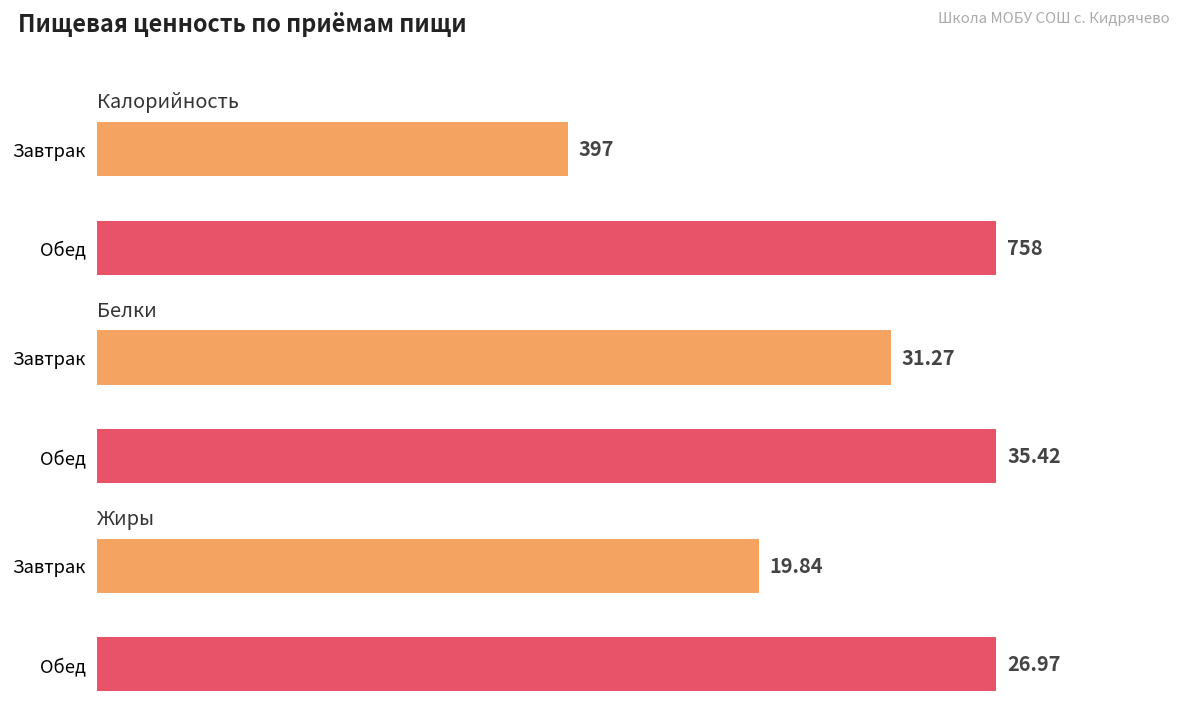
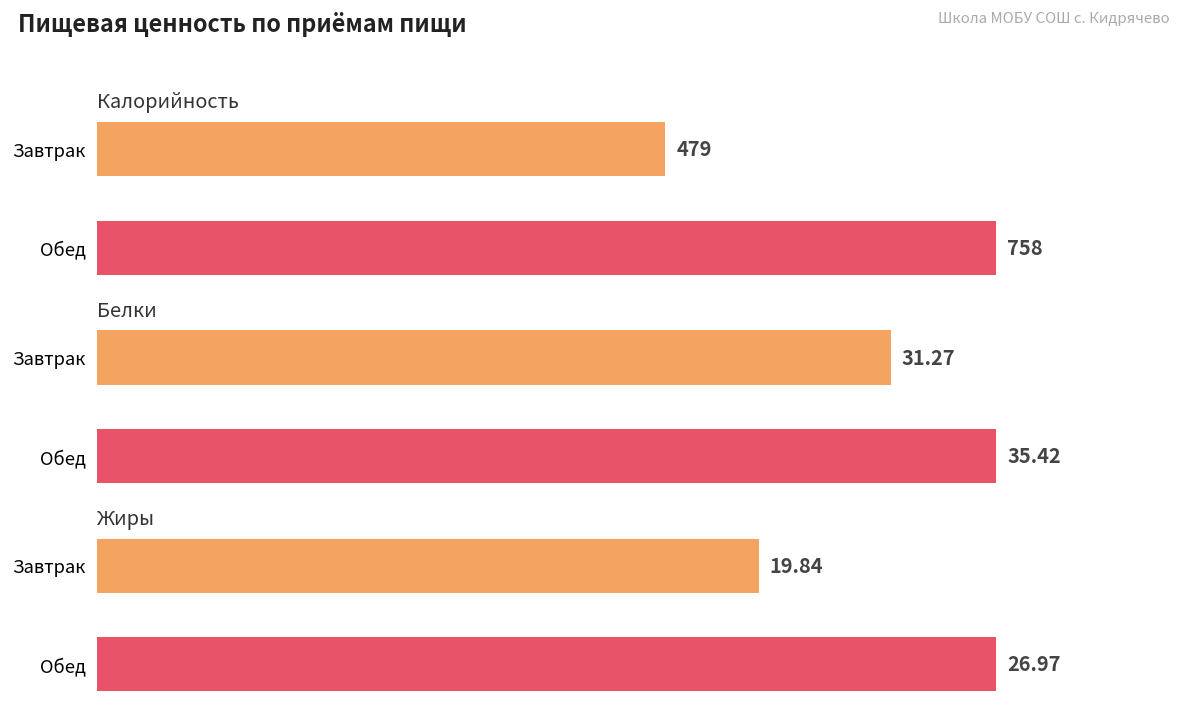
Калорийность, Завтрак: 397 -> 479
